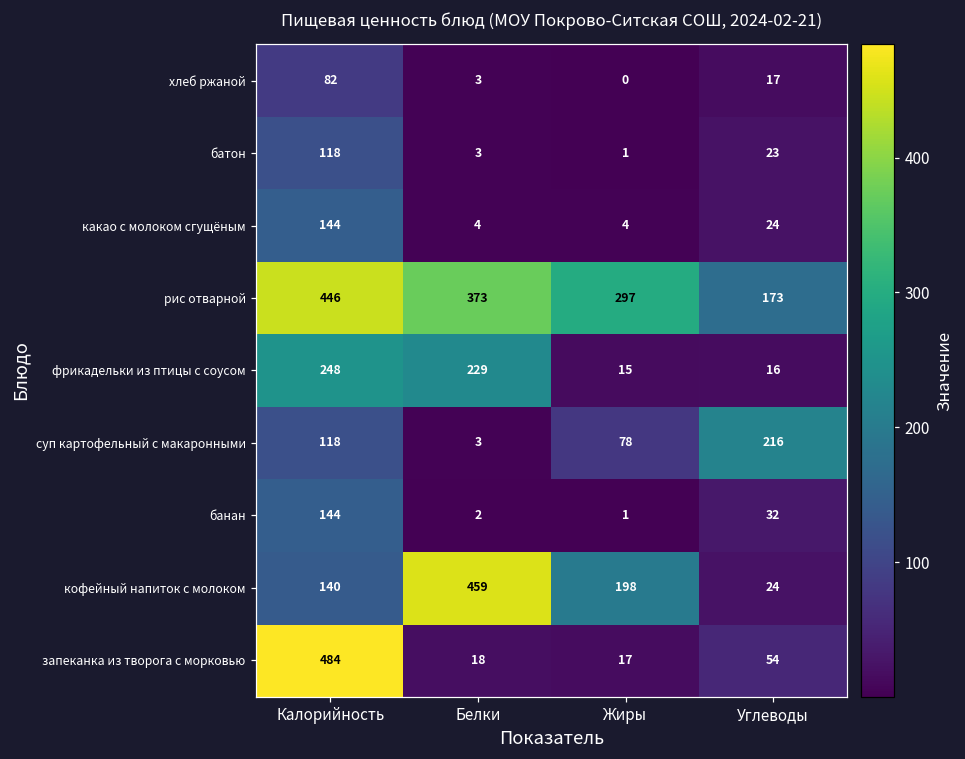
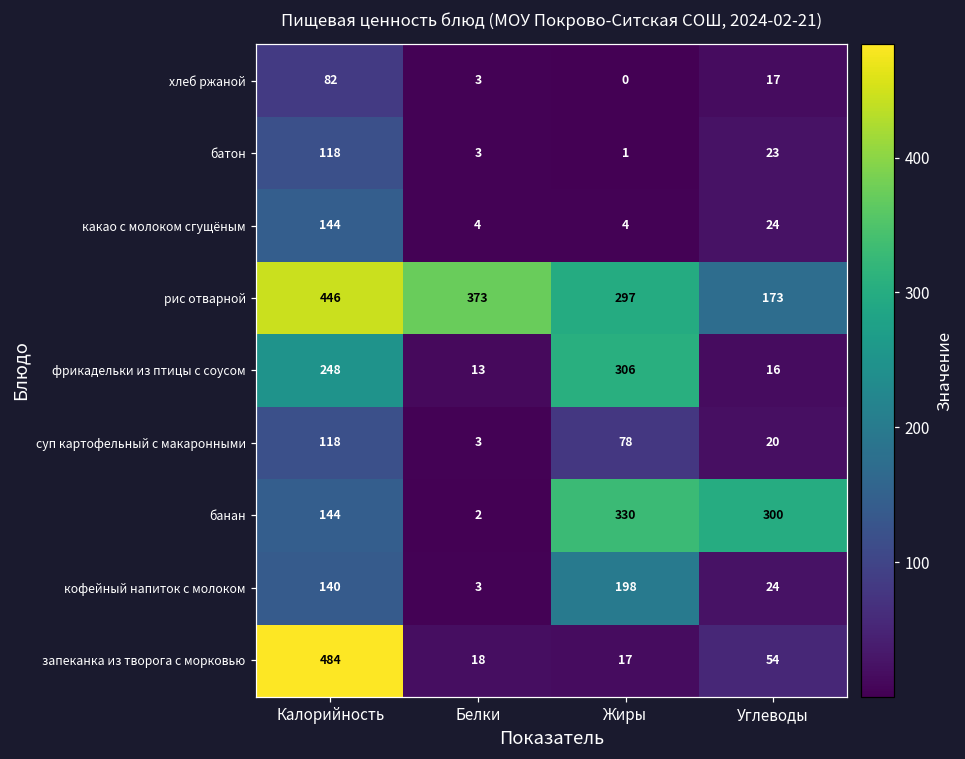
фрикадельки из птицы с соусом, Белки: 229 -> 13
фрикадельки из птицы с соусом, Жиры: 15 -> 306
суп картофельный с макаронными, Углеводы: 216 -> 20
банан, Жиры: 1 -> 330
банан, Углеводы: 32 -> 300
кофейный напиток с молоком, Белки: 459 -> 3
